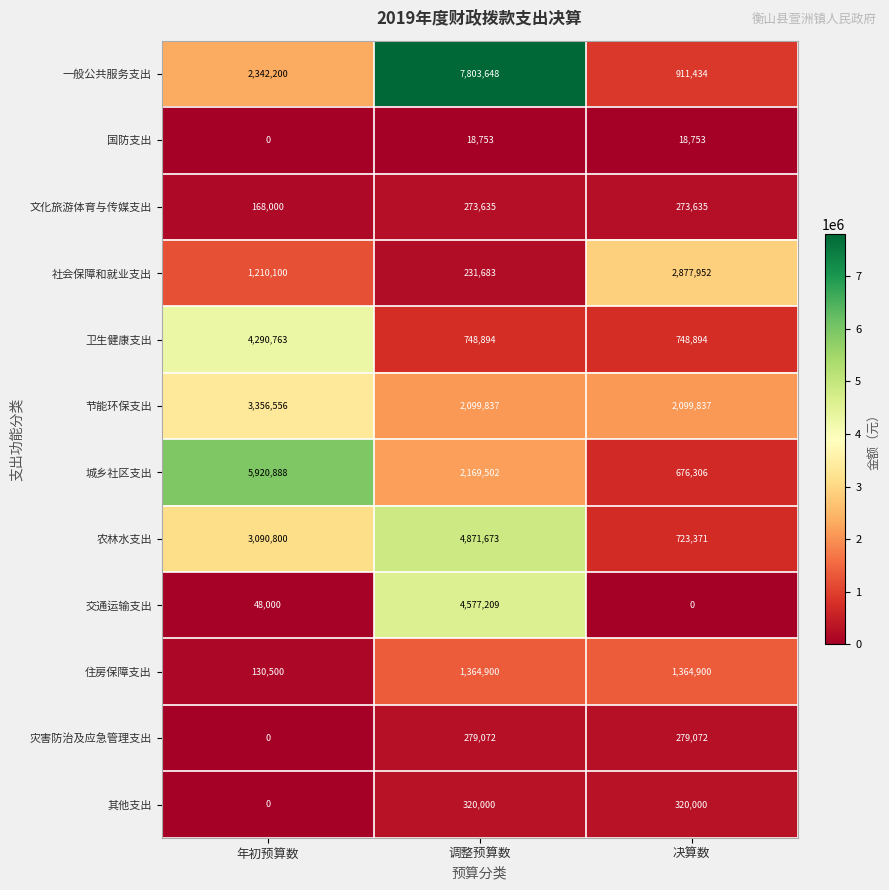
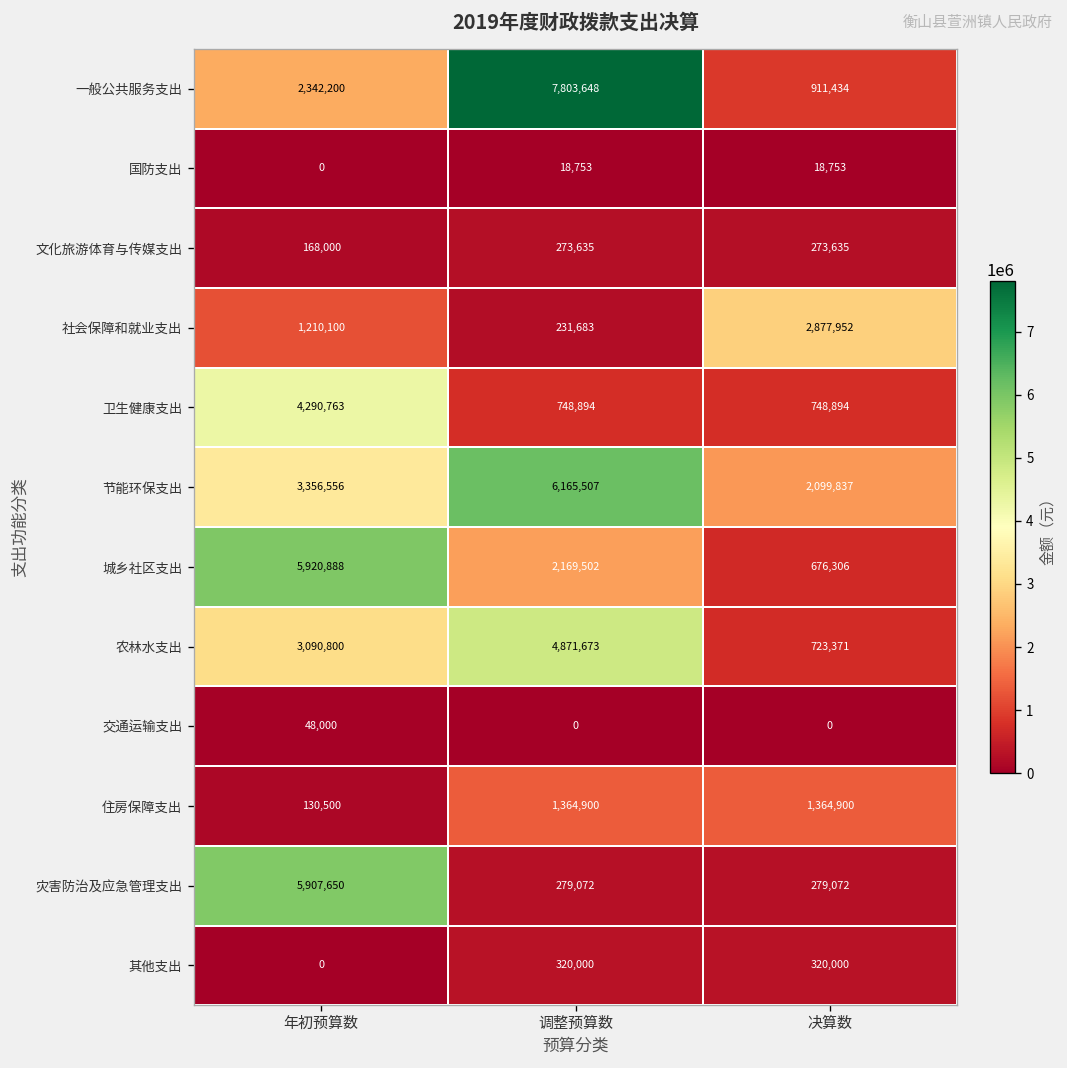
节能环保支出, 调整预算数: 2,099,837 -> 6,165,507
交通运输支出, 调整预算数: 4,577,209 -> 0
灾害防治及应急管理支出, 年初预算数: 0 -> 5,907,650
